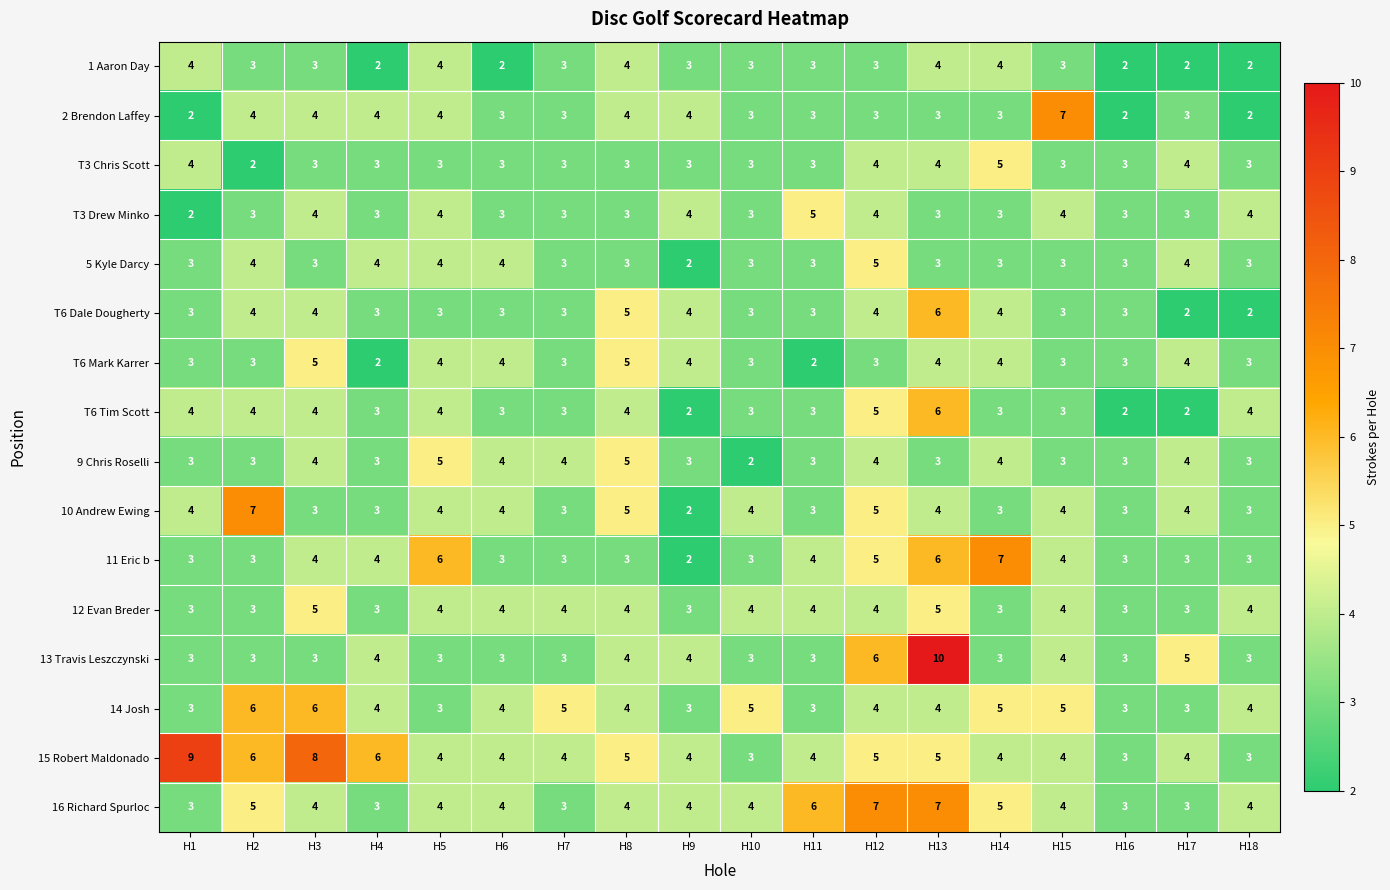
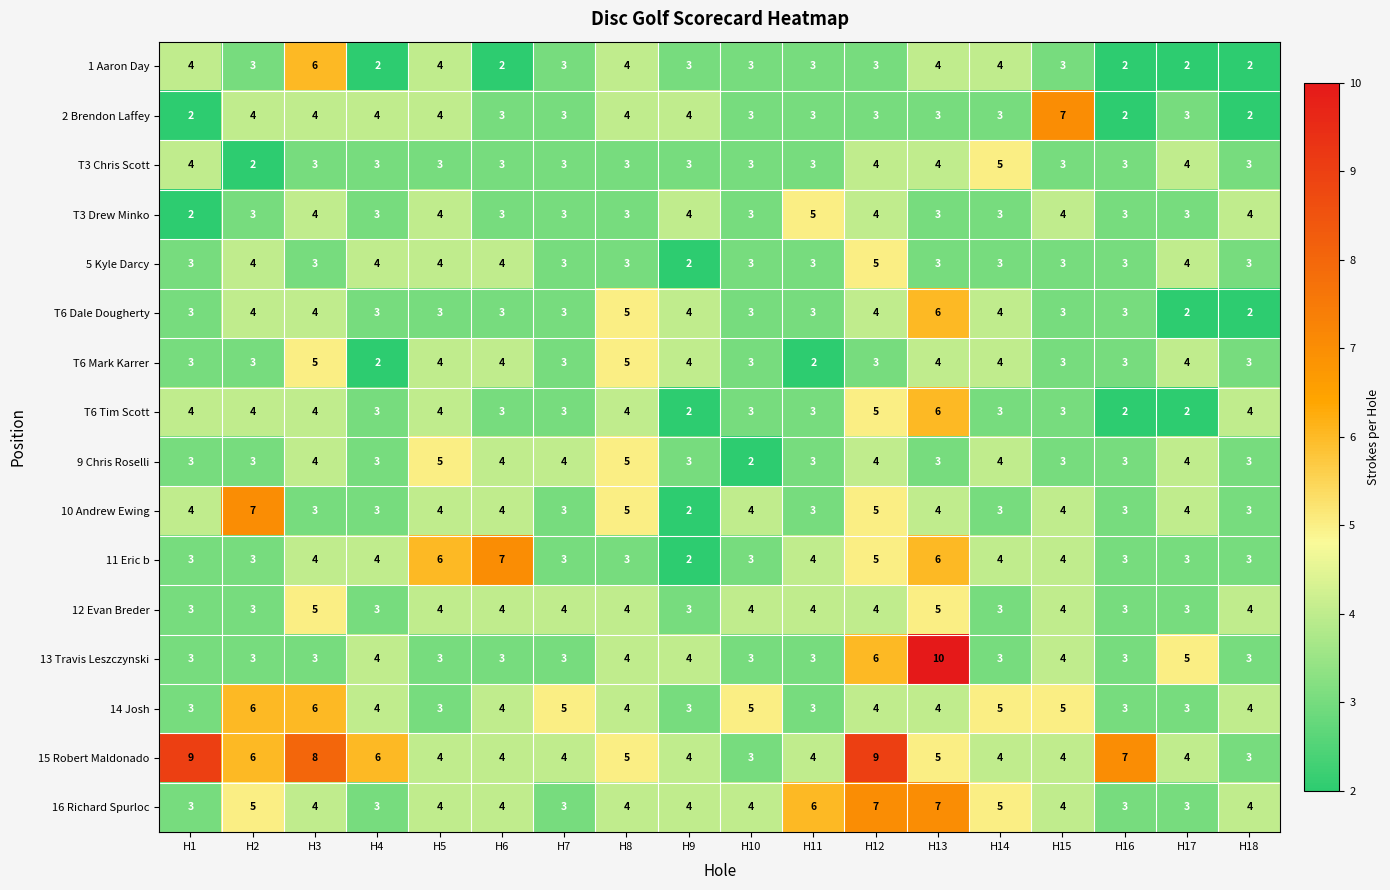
1 Aaron Day, H3: 3 -> 6
11 Eric b, H6: 3 -> 7
11 Eric b, H14: 7 -> 4
15 Robert Maldonado, H12: 5 -> 9
15 Robert Maldonado, H16: 3 -> 7
